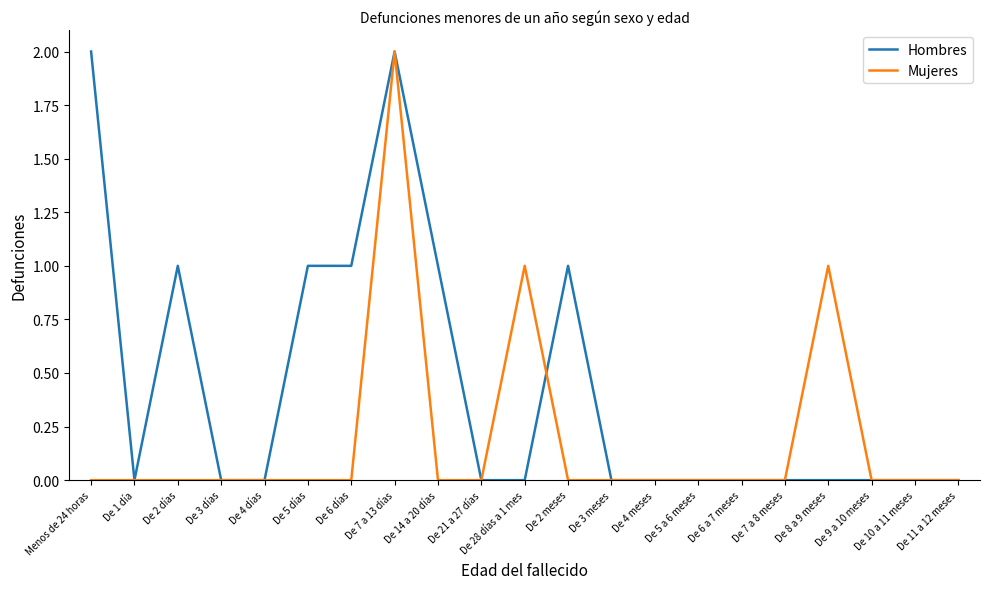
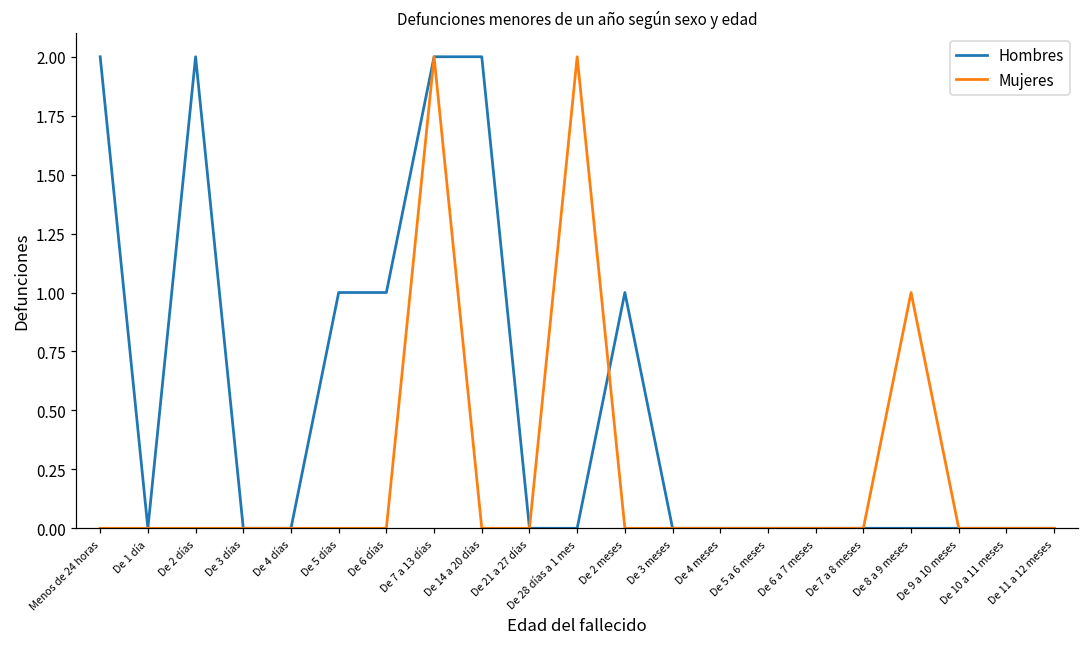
Hombres, De 2 días: 1 -> 2
Hombres, De 14 a 20 días: 1 -> 2
Mujeres, De 28 días a 1 mes: 1 -> 2
